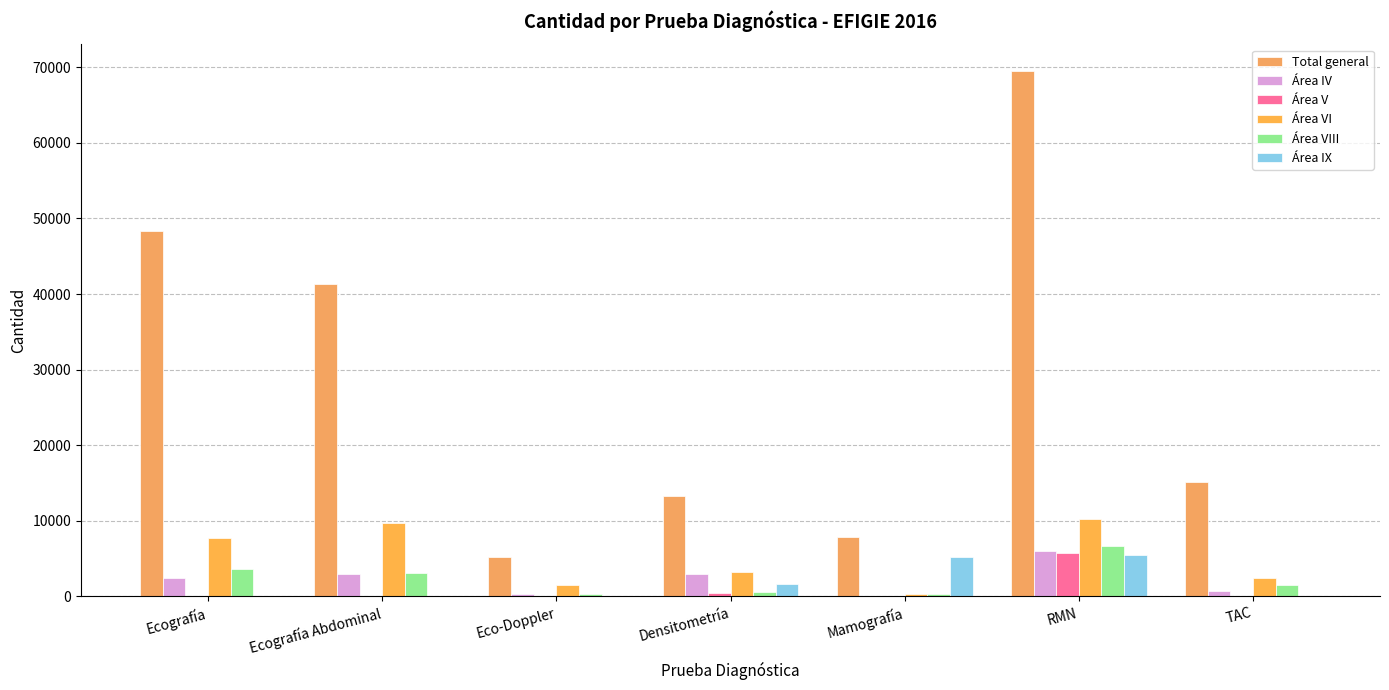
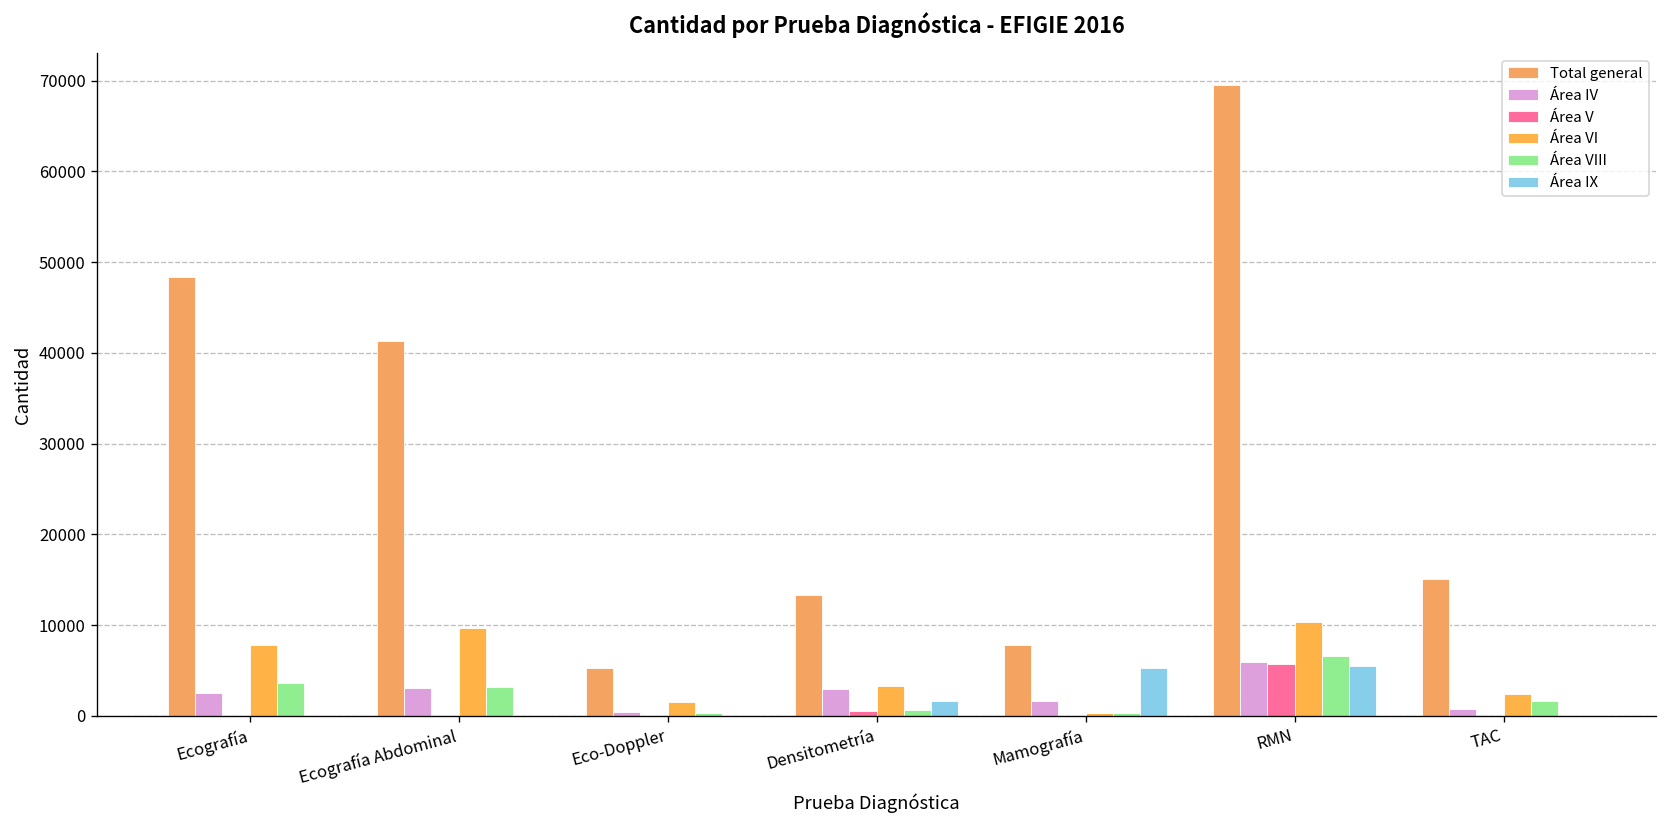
Área IV, Mamografía: 0 -> 2000
